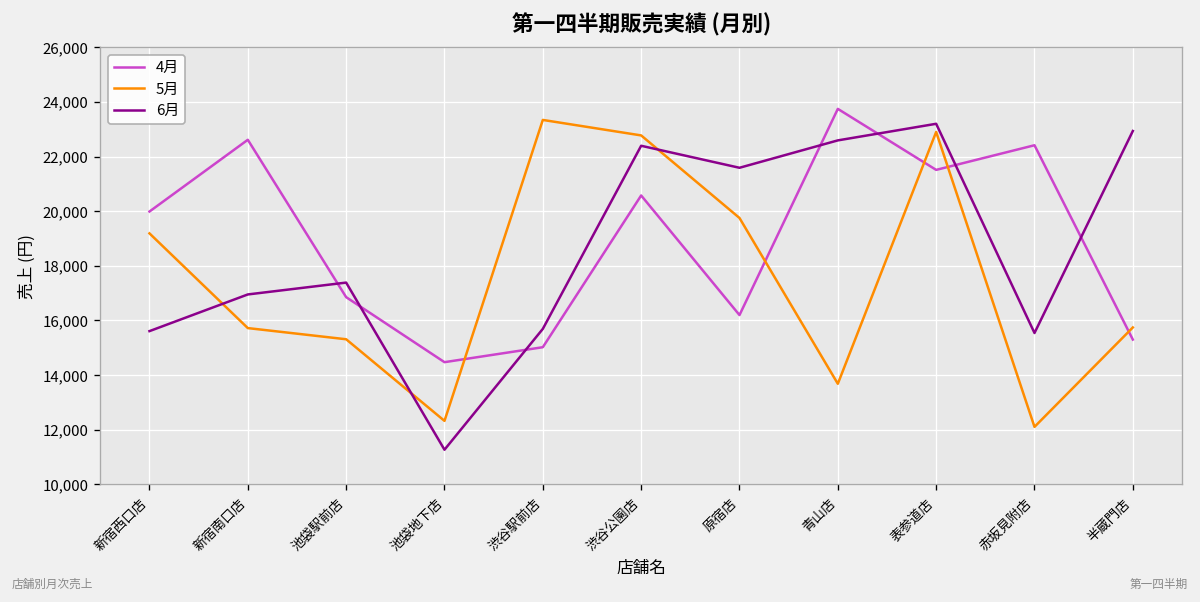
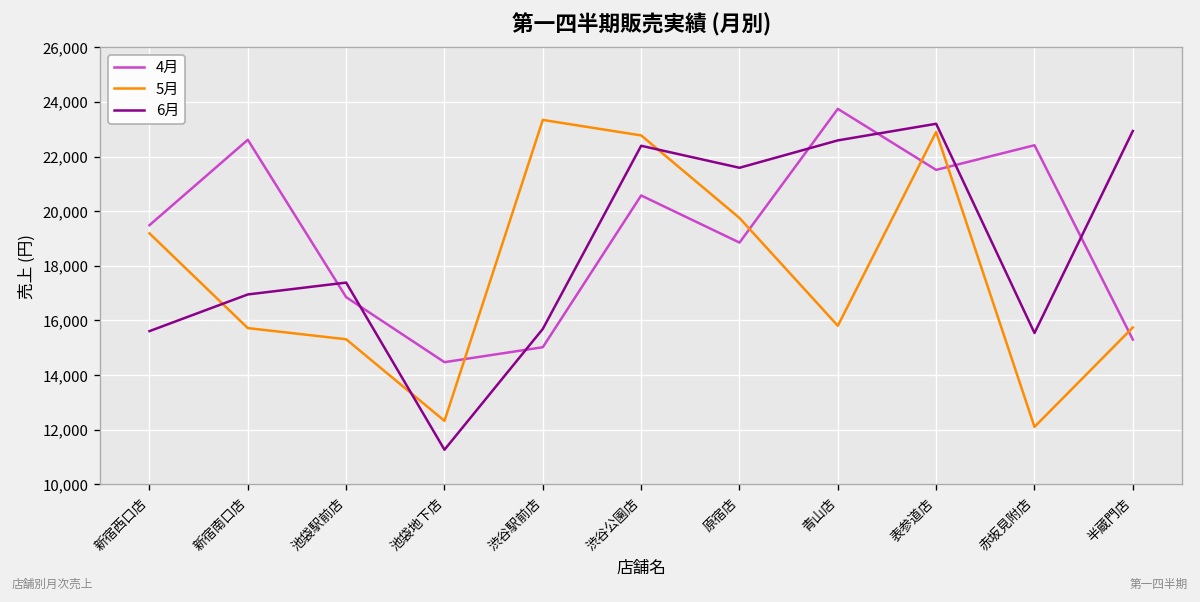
4月, 新宿西口店: 20,000 -> 19,500
4月, 原宿店: 16,200 -> 18,800
5月, 青山店: 13,700 -> 15,800
